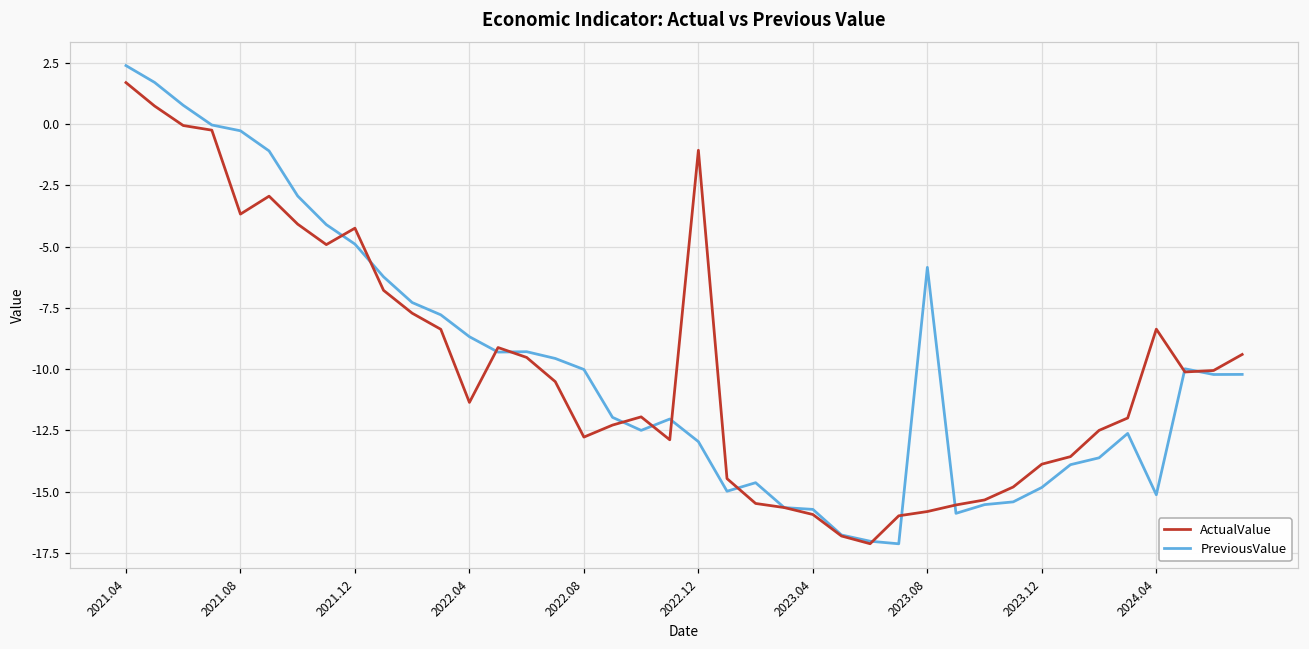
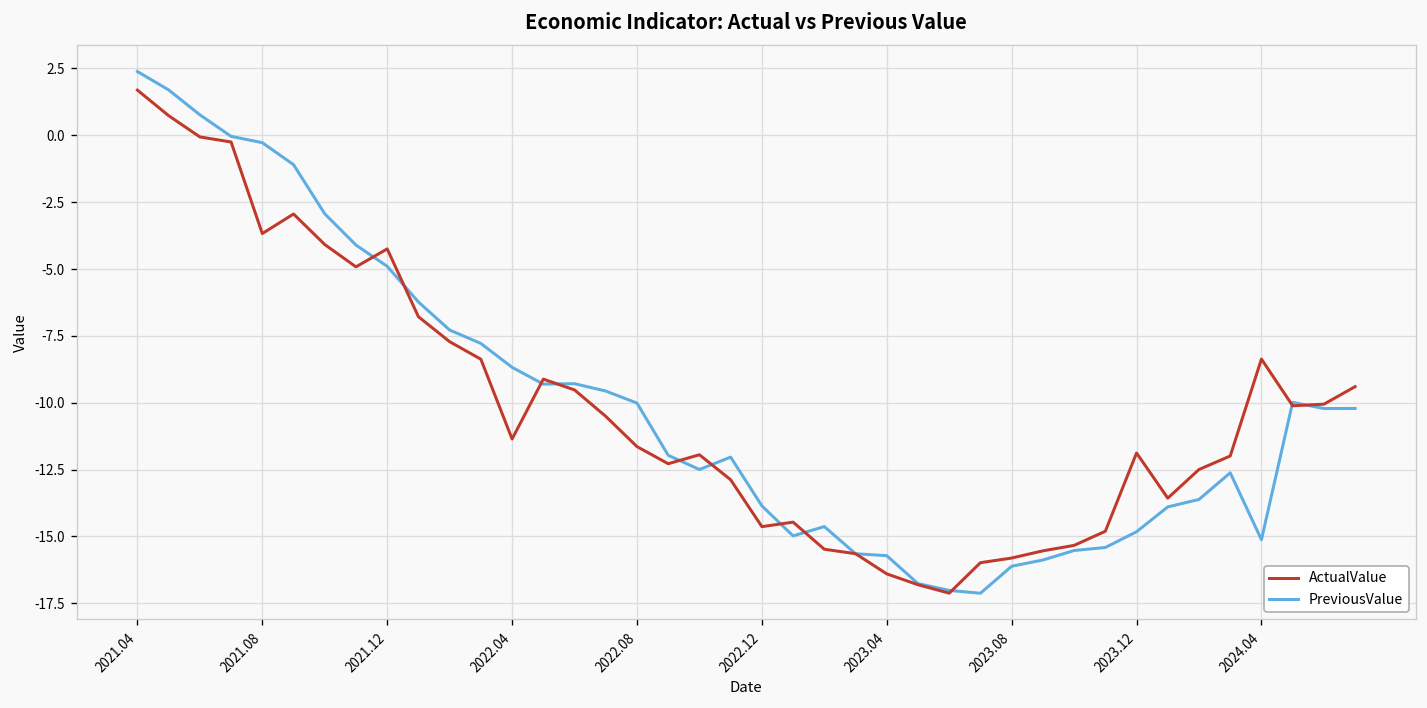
ActualValue, 2022.08: -12.8 -> -11.6
ActualValue, 2022.12: -1.1 -> -14.6
PreviousValue, 2022.12: -13.0 -> -13.9
ActualValue, 2023.04: -15.9 -> -16.4
PreviousValue, 2023.08: -5.8 -> -16.1
ActualValue, 2023.12: -13.9 -> -11.9
